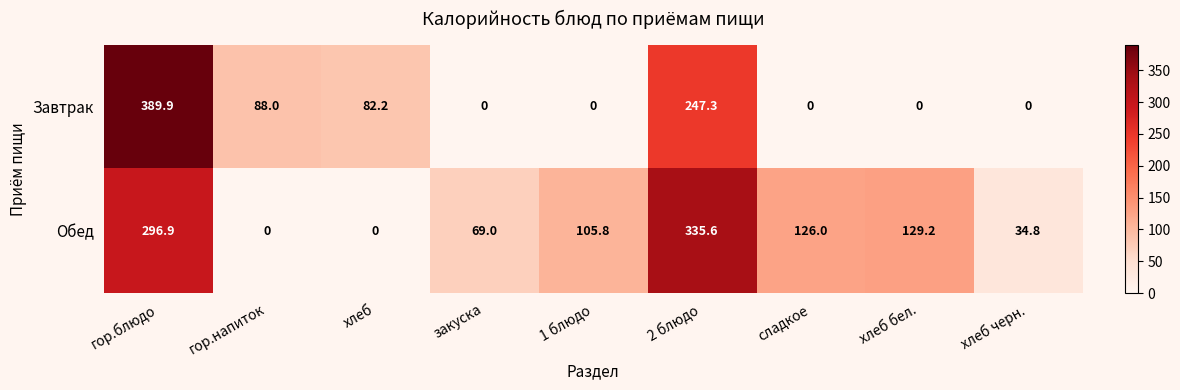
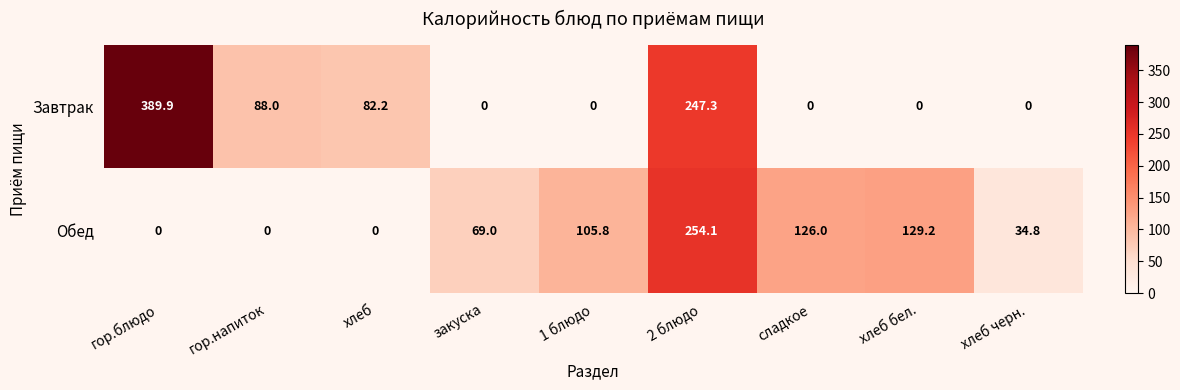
Обед, гор.блюдо: 296.9 -> 0
Обед, 2 блюдо: 335.6 -> 254.1
